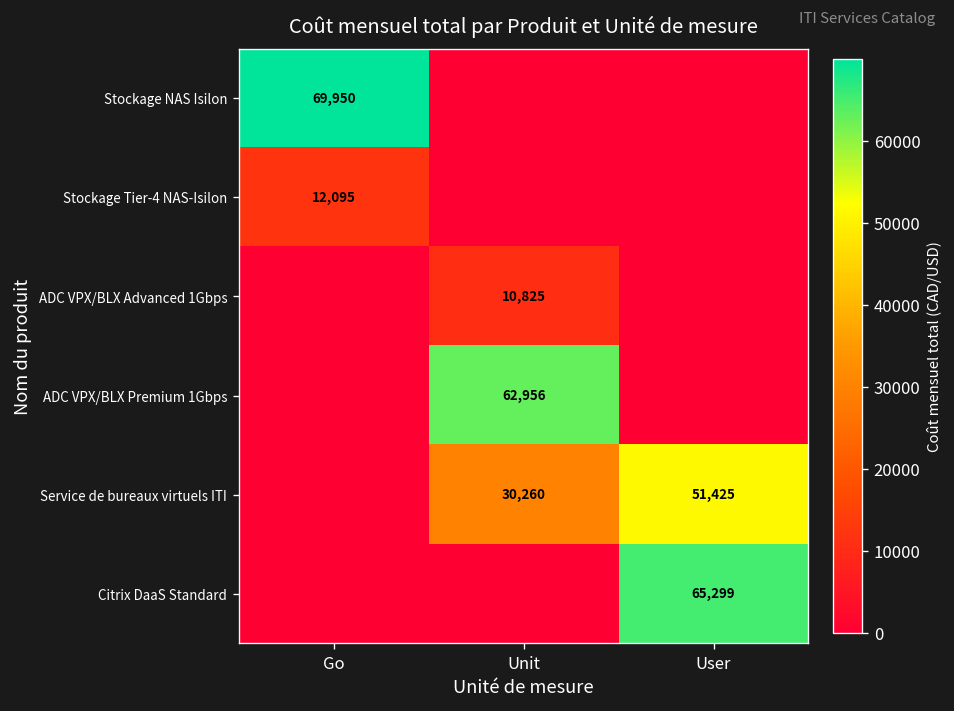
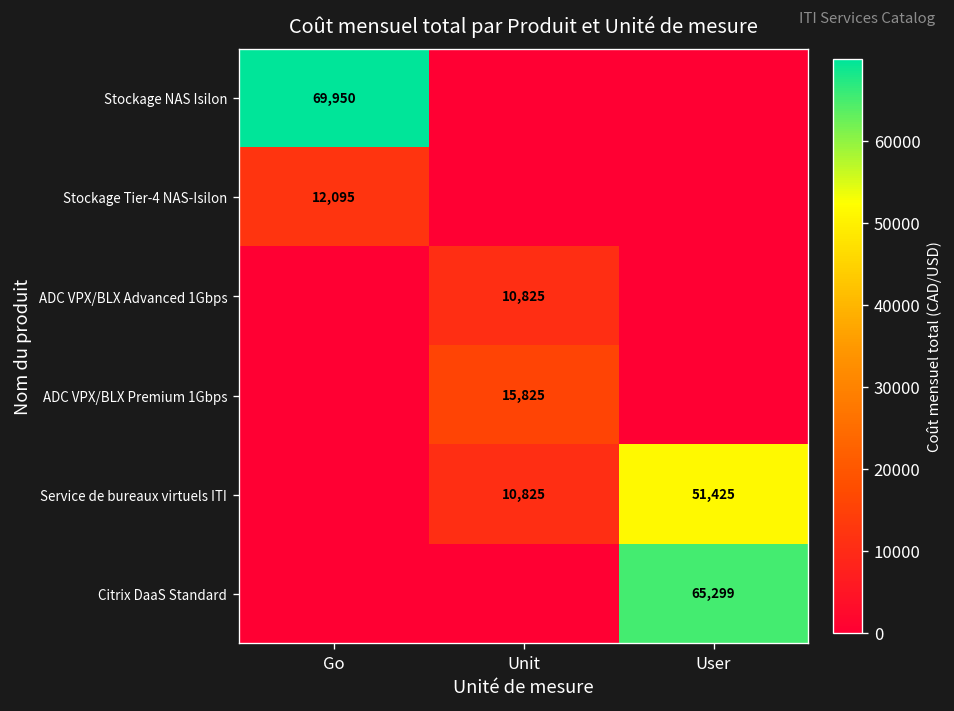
ADC VPX/BLX Premium 1Gbps, Unit: 62,956 -> 15,825
Service de bureaux virtuels ITI, Unit: 30,260 -> 10,825
